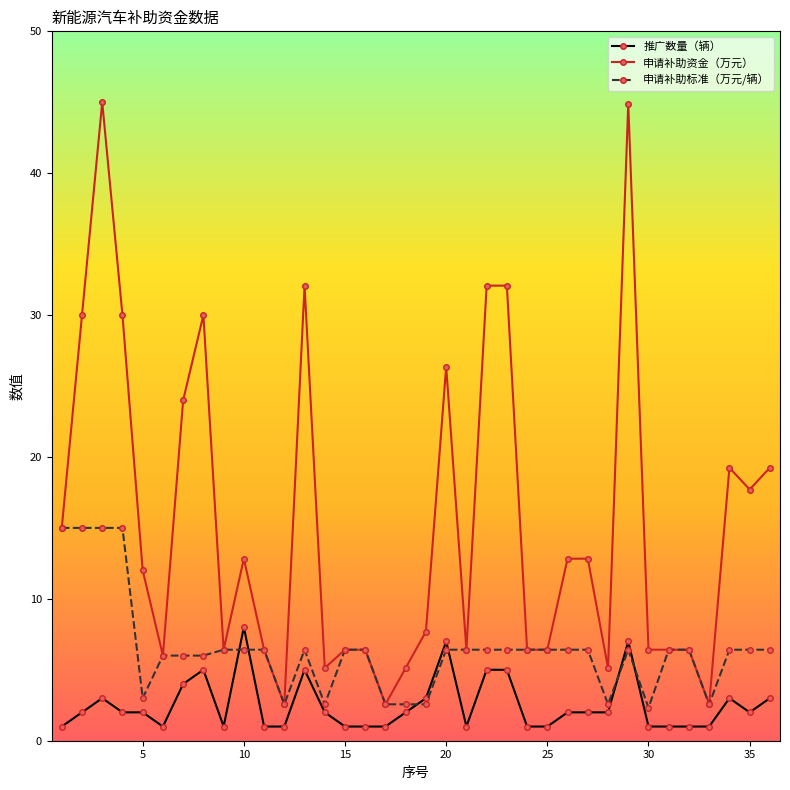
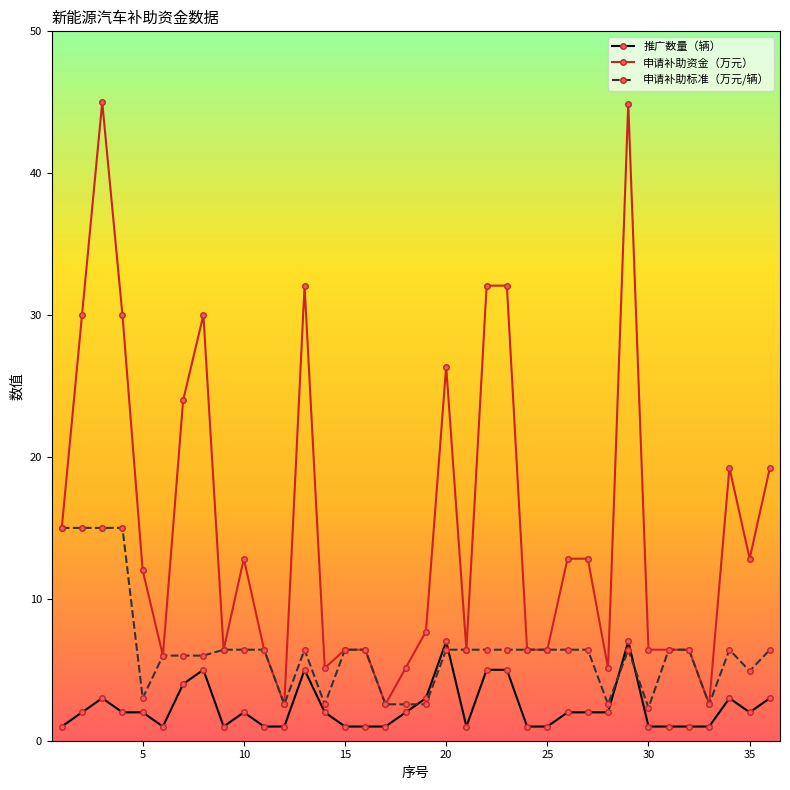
推广数量（辆）, 10: 8 -> 2
申请补助资金（万元）, 35: 17.7 -> 12.8
申请补助标准（万元/辆）, 35: 6.4 -> 4.9
